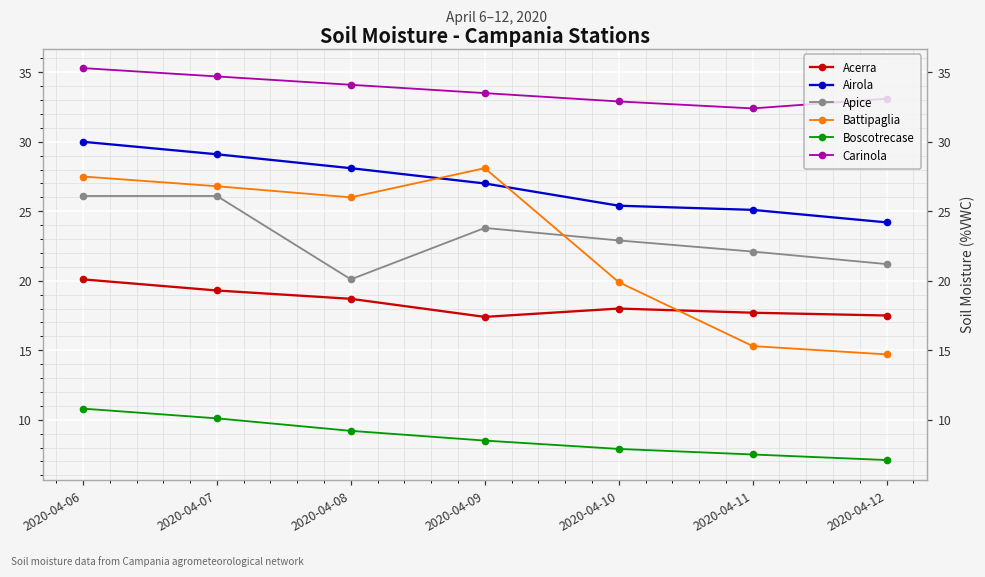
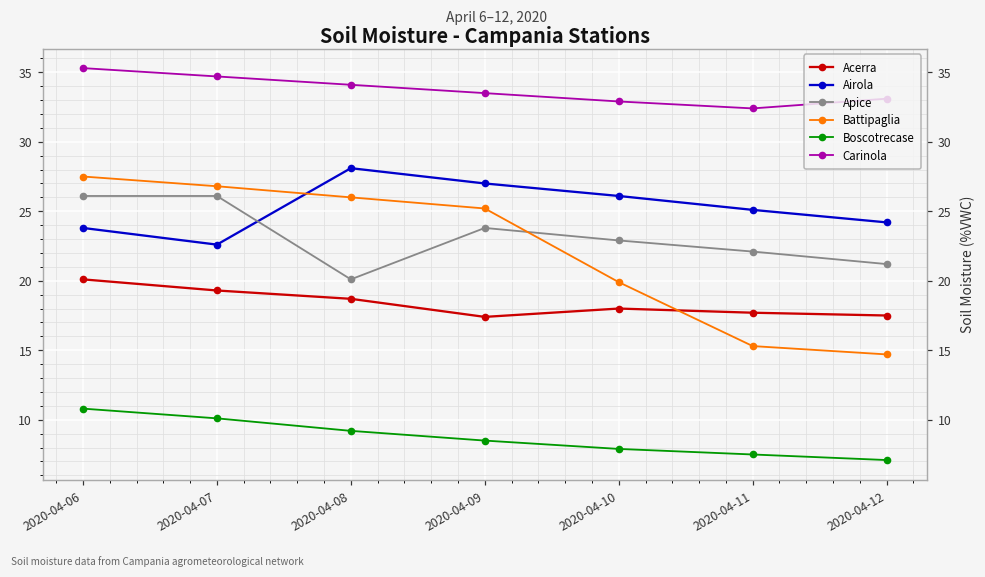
Airola, 2020-04-06: 30.0 -> 23.8
Airola, 2020-04-07: 29.1 -> 22.6
Battipaglia, 2020-04-09: 28.1 -> 25.2
Airola, 2020-04-10: 25.4 -> 26.1
